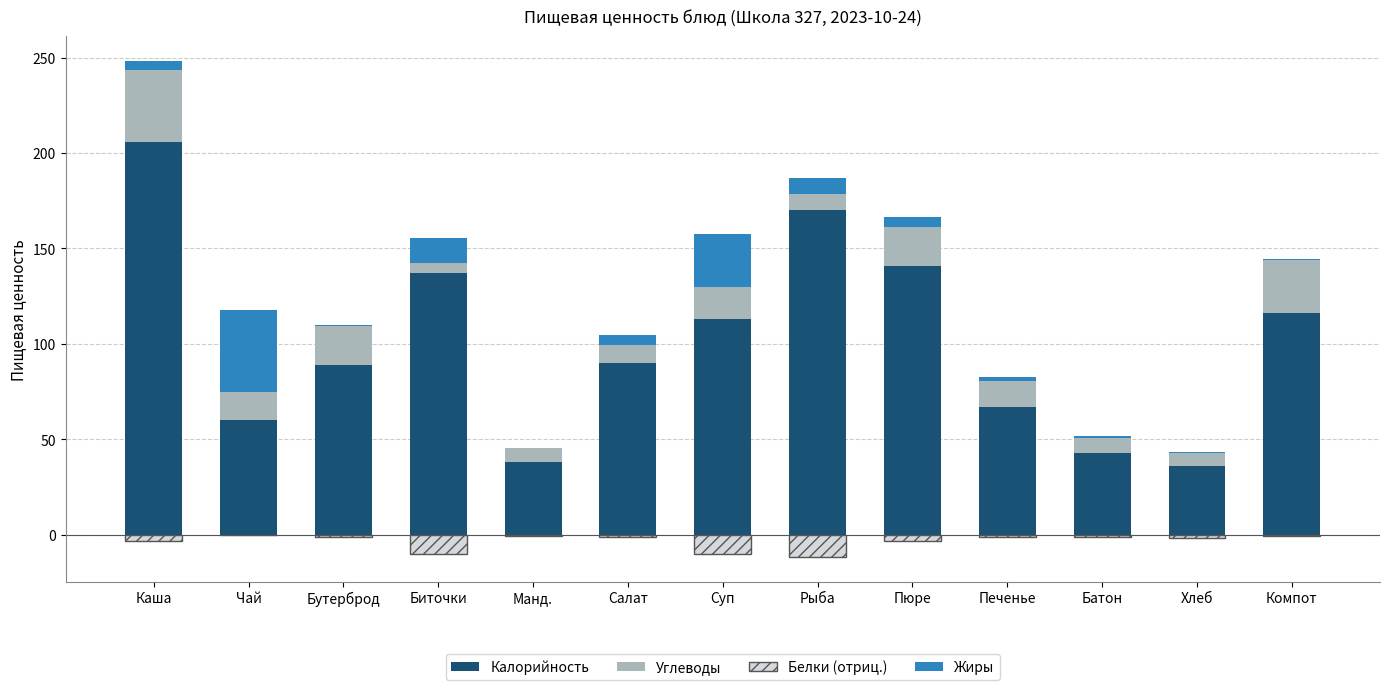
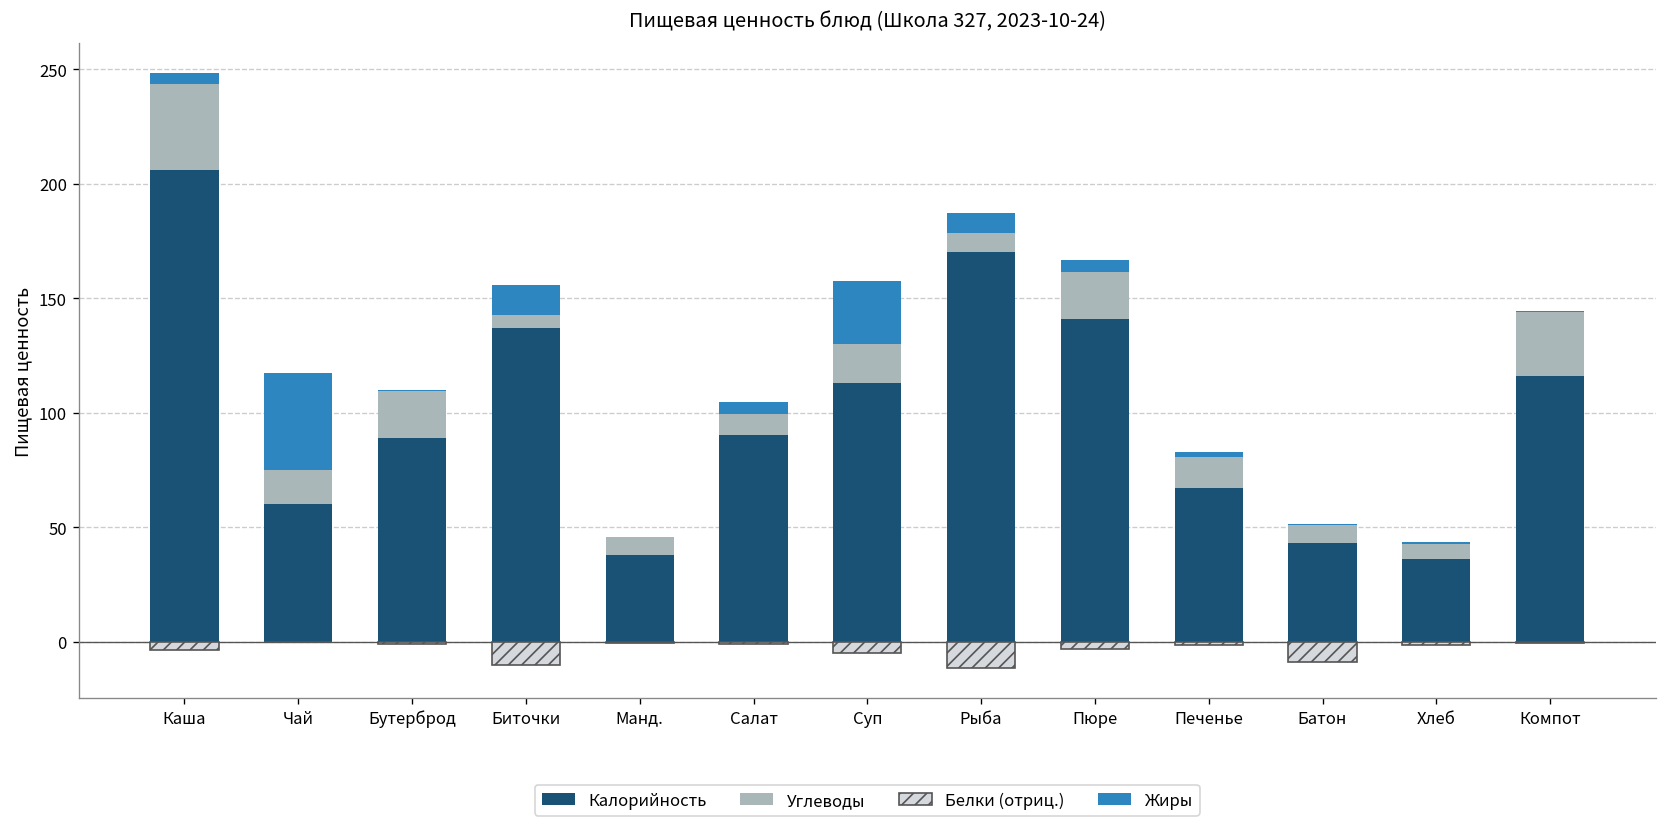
Белки (отриц.), Суп: -10 -> -5
Белки (отриц.), Батон: -1 -> -9
